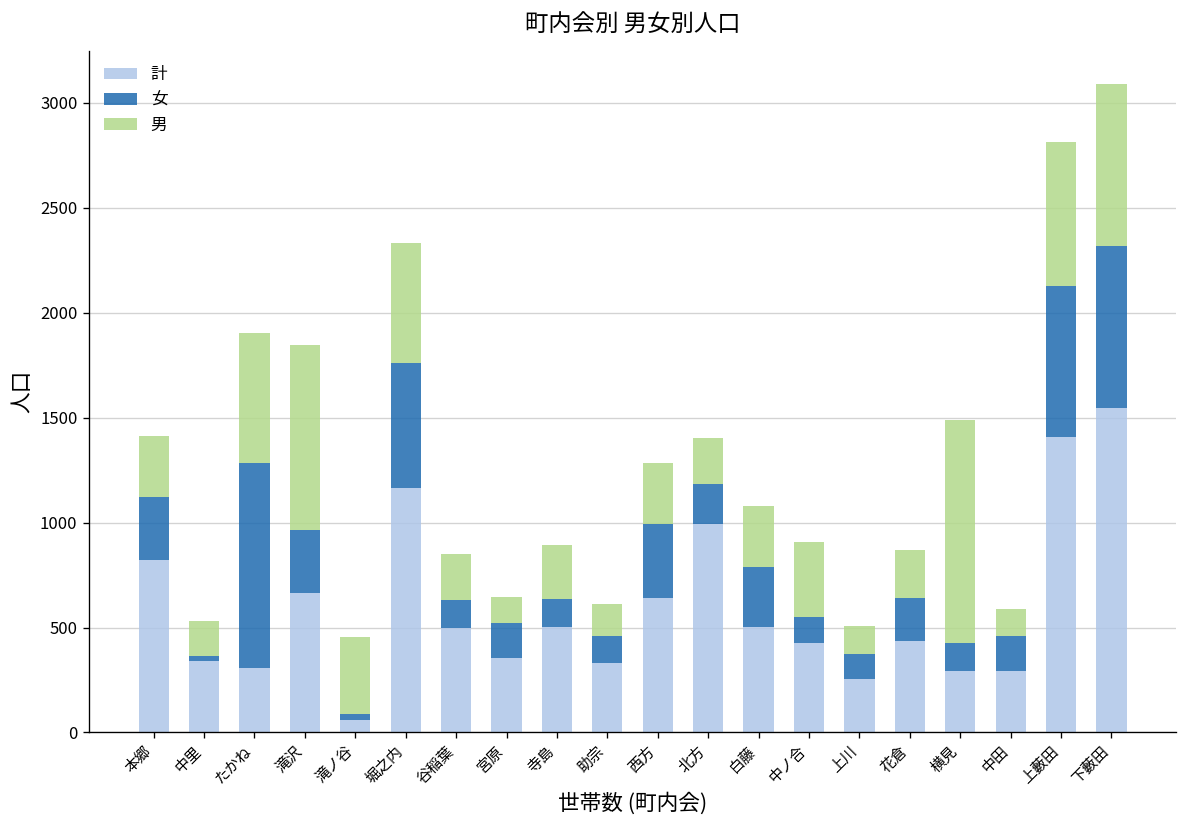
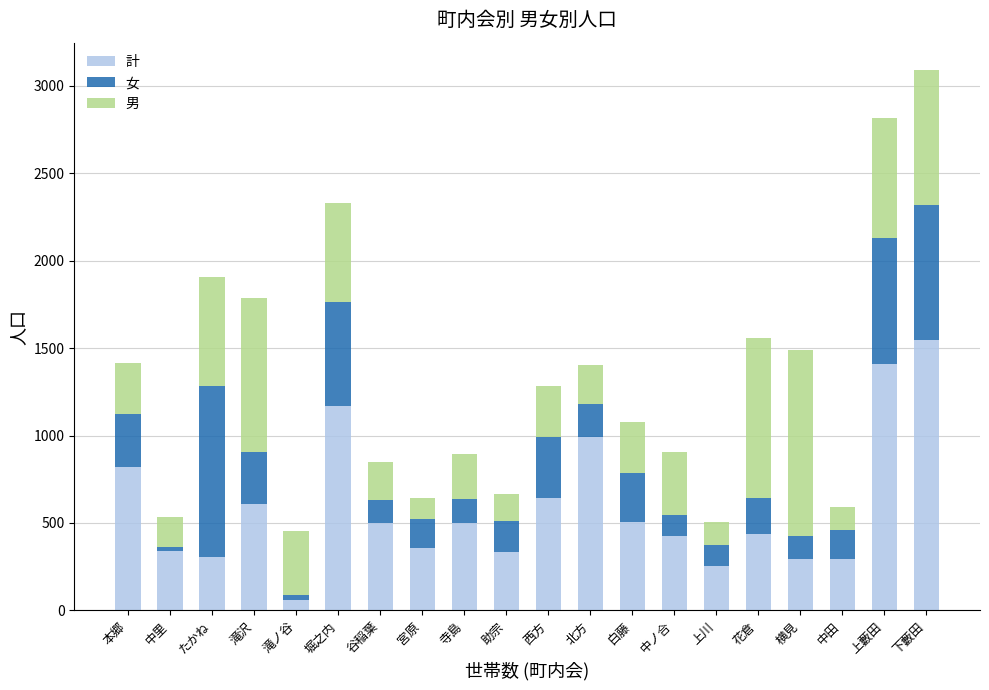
計, 滝沢: 670 -> 610
女, 助宗: 130 -> 180
男, 花倉: 230 -> 920
